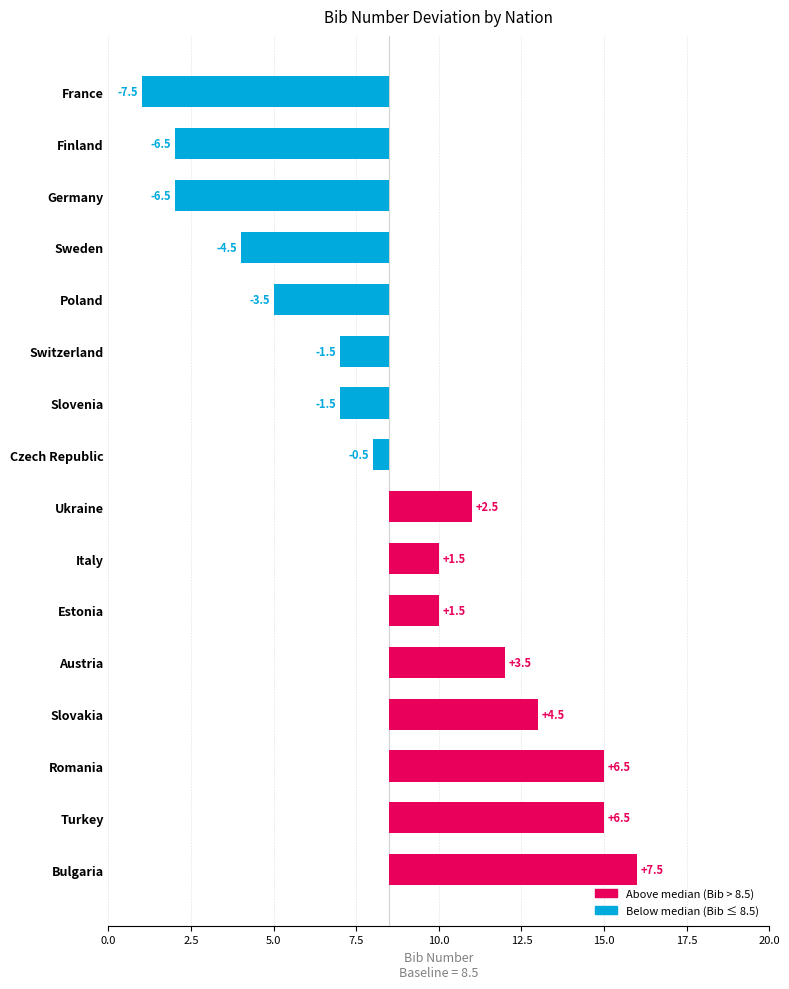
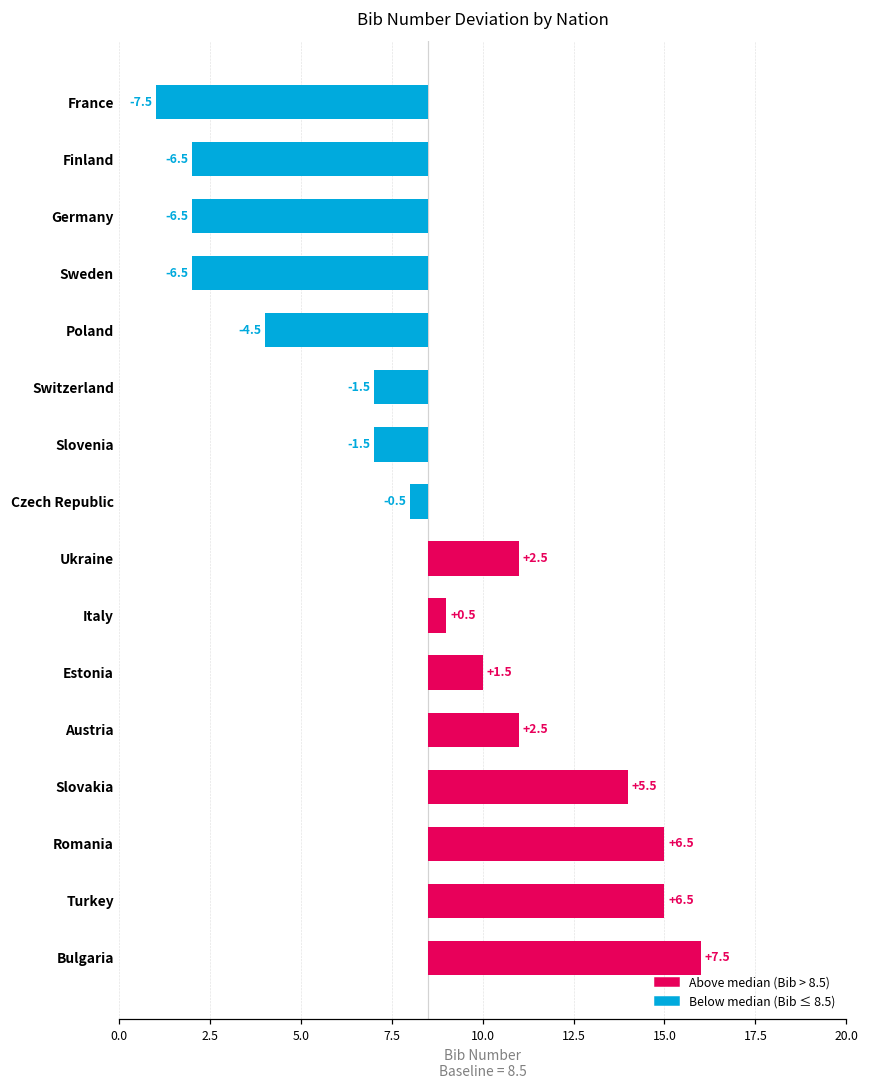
Sweden: -4.5 -> -6.5
Poland: -3.5 -> -4.5
Italy: +1.5 -> +0.5
Austria: +3.5 -> +2.5
Slovakia: +4.5 -> +5.5
